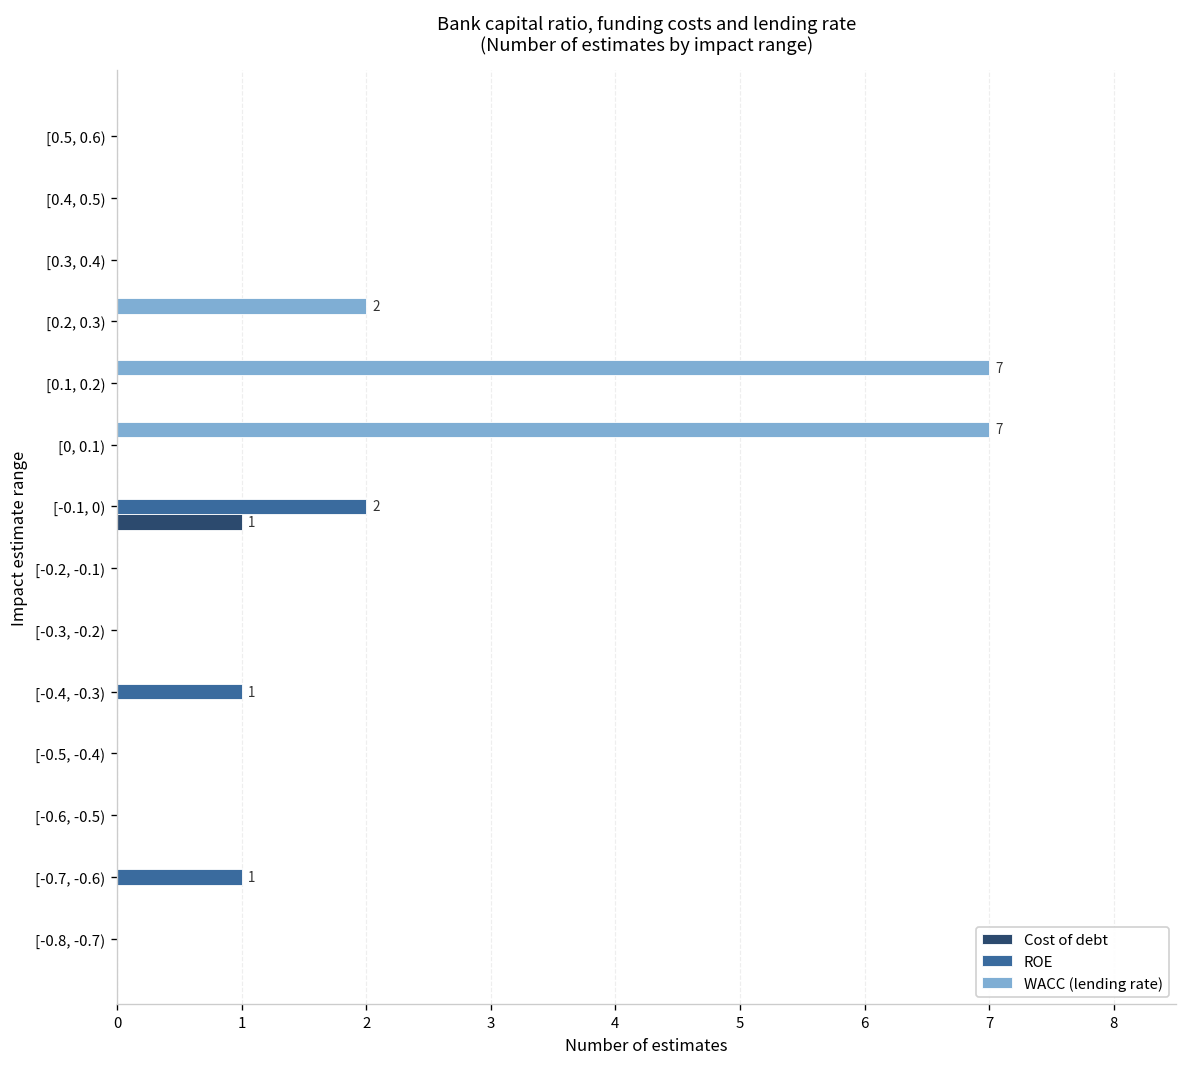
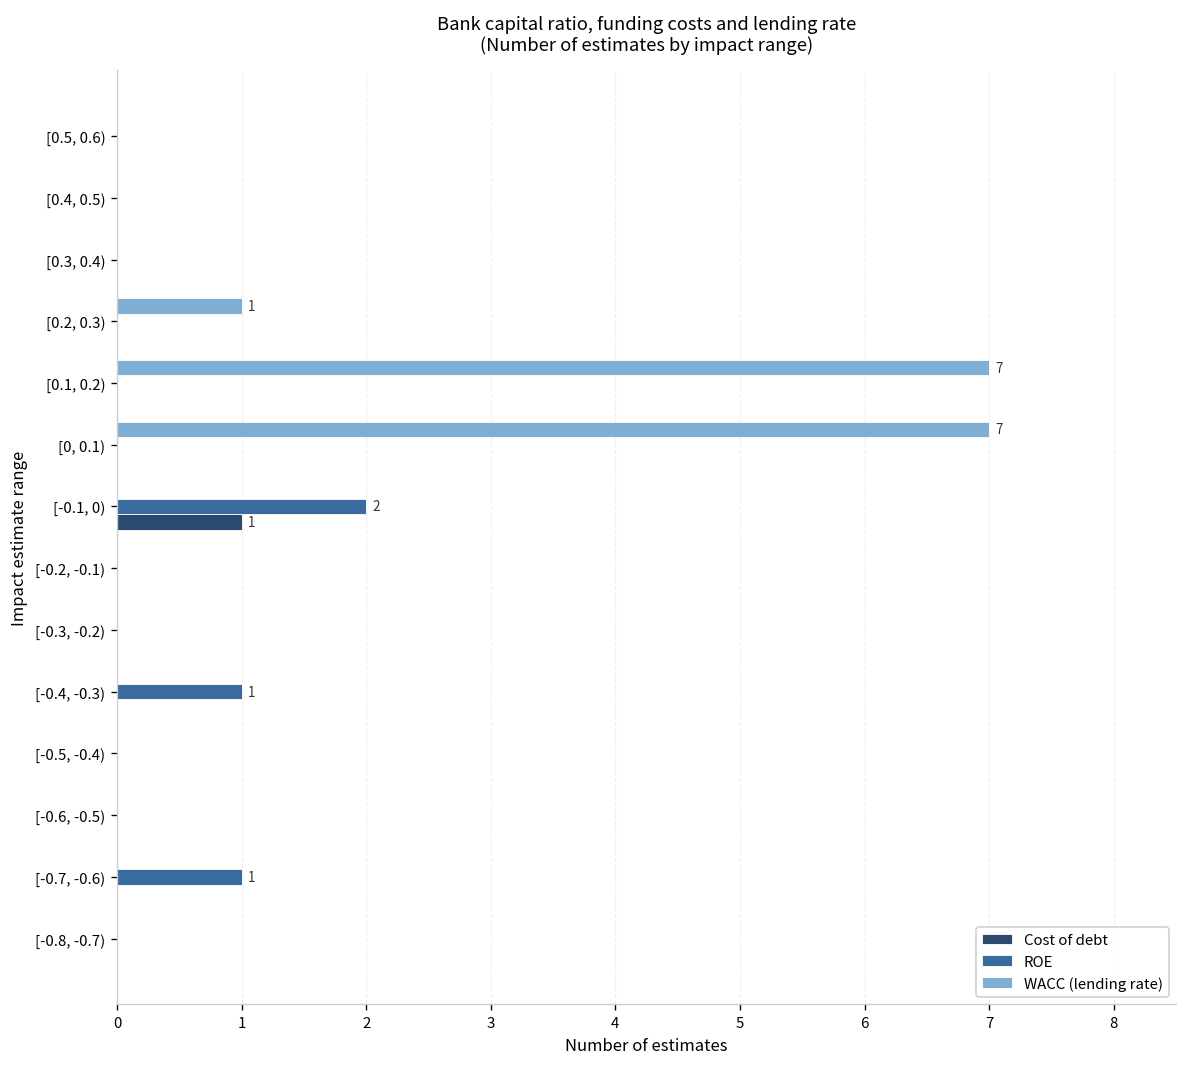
WACC (lending rate), [0.2, 0.3): 2 -> 1
